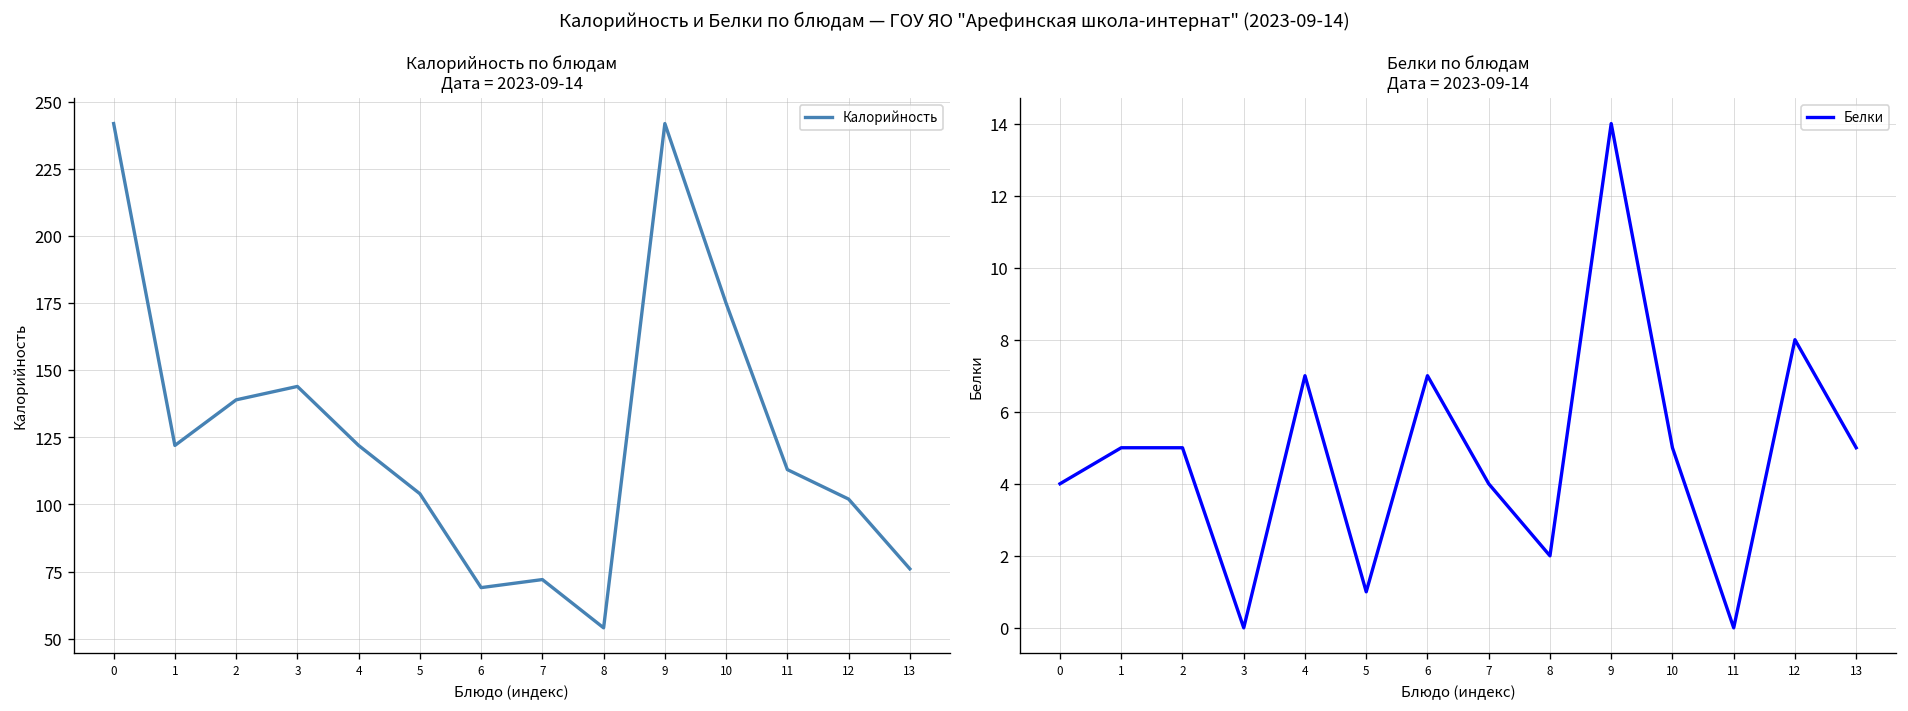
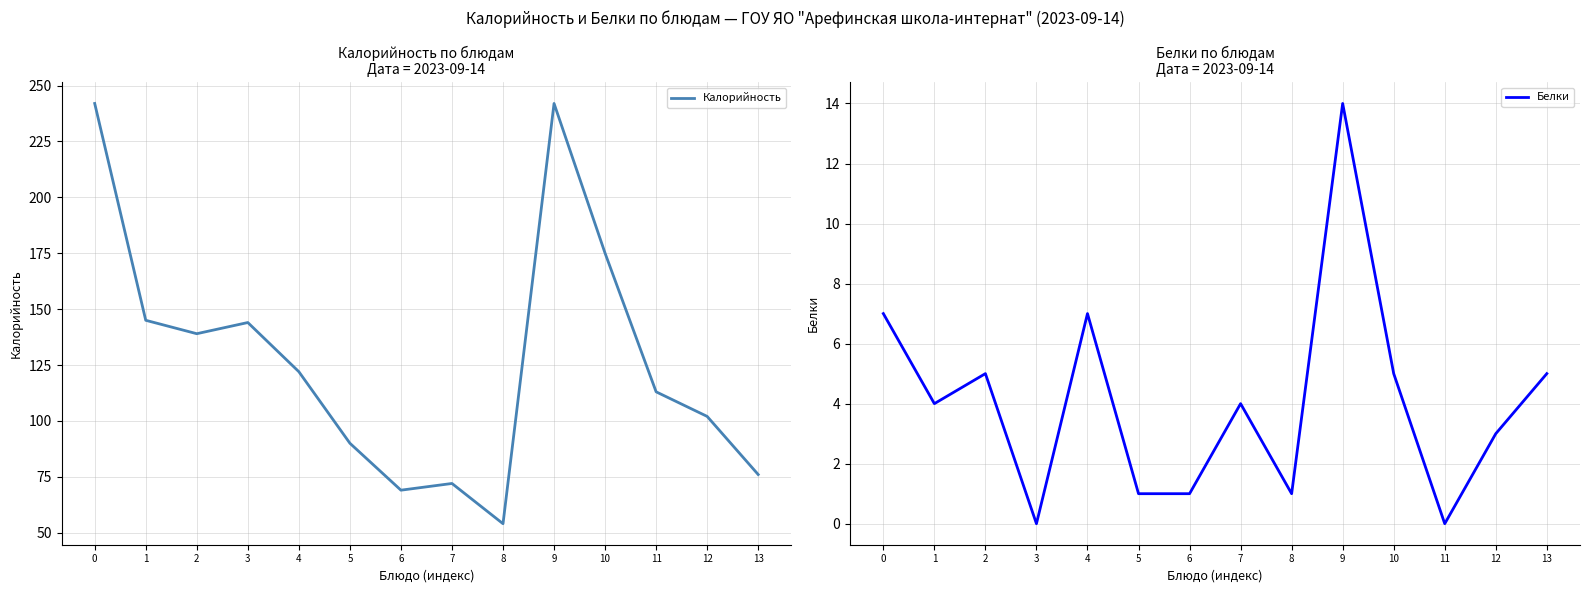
Калорийность по блюдам Дата = 2023-09-14, 1: 122 -> 145
Калорийность по блюдам Дата = 2023-09-14, 5: 104 -> 90
Белки по блюдам Дата = 2023-09-14, 0: 4 -> 7
Белки по блюдам Дата = 2023-09-14, 1: 5 -> 4
Белки по блюдам Дата = 2023-09-14, 6: 7 -> 1
Белки по блюдам Дата = 2023-09-14, 8: 2 -> 1
Белки по блюдам Дата = 2023-09-14, 12: 8 -> 3
